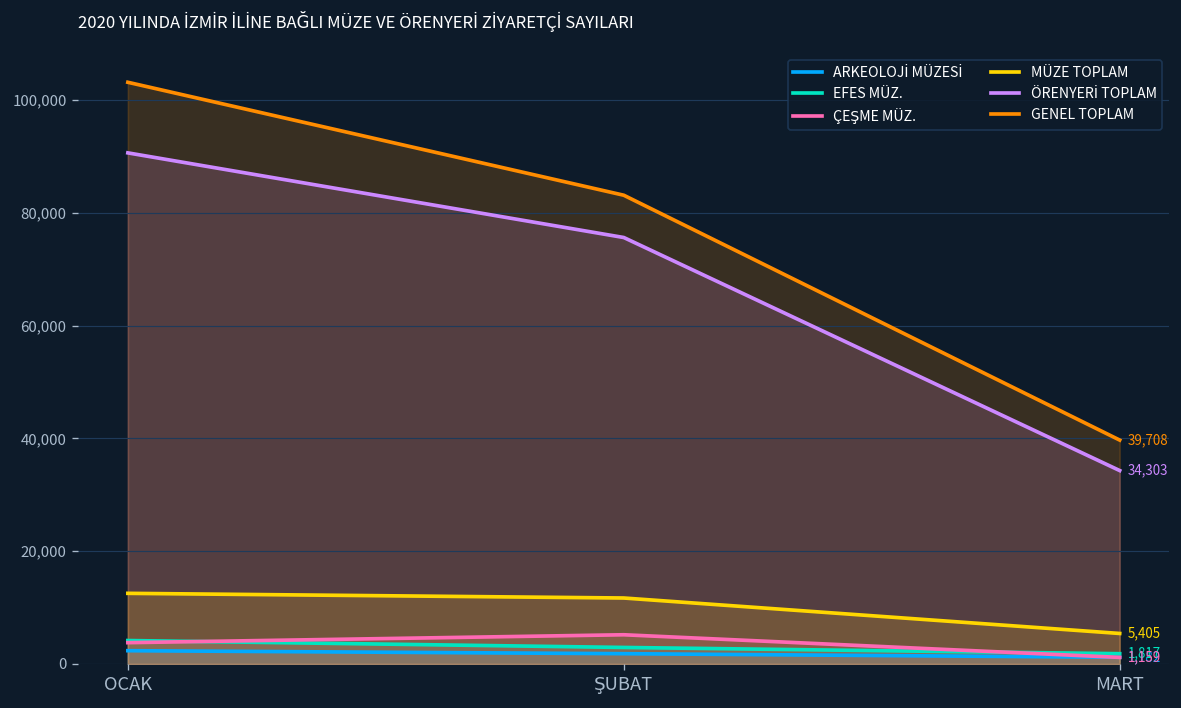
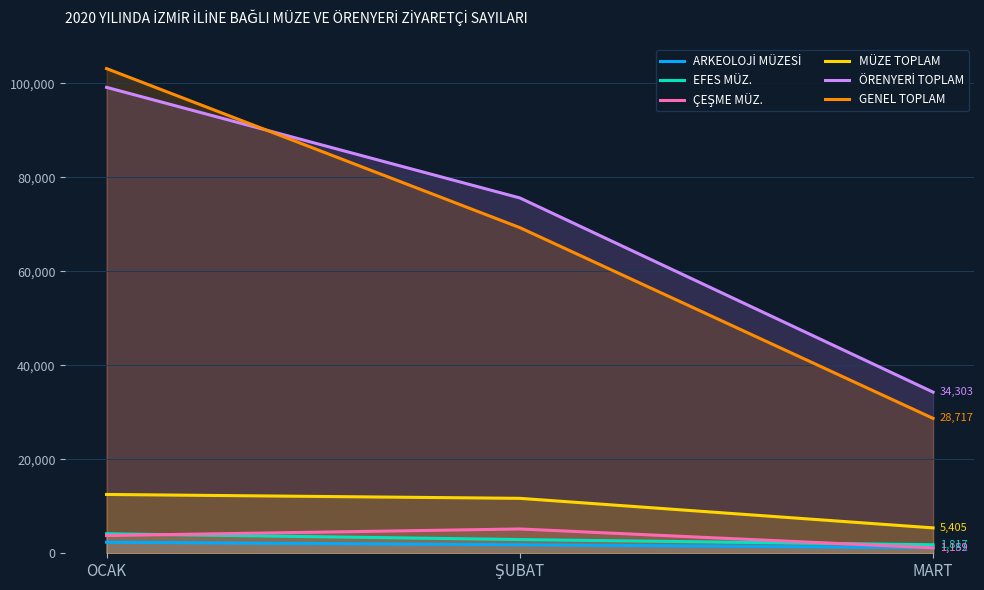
ÖRENYERİ TOPLAM, OCAK: 91,000 -> 99,000
GENEL TOPLAM, ŞUBAT: 83,000 -> 69,000
GENEL TOPLAM, MART: 39,708 -> 28,717
